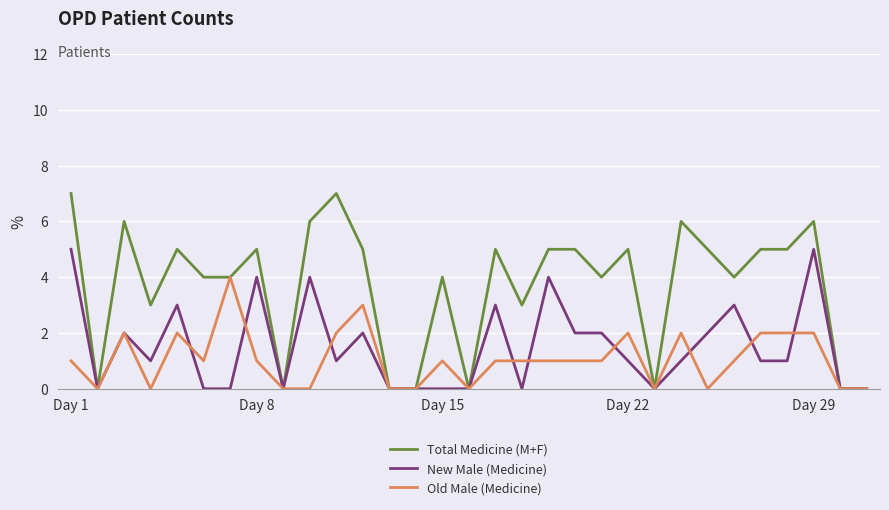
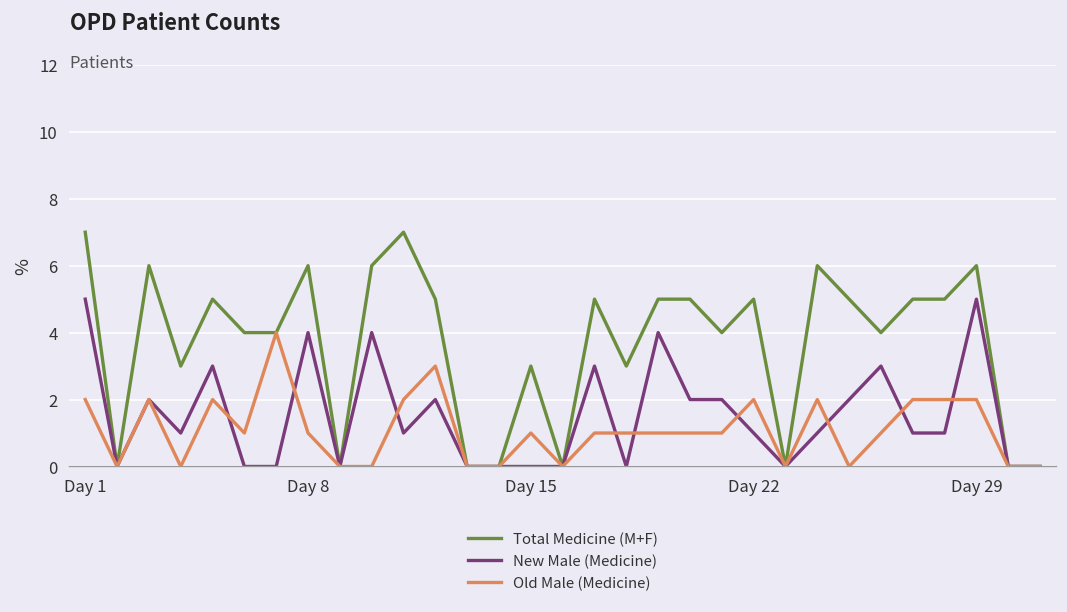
Old Male (Medicine), Day 1: 1 -> 2
Total Medicine (M+F), Day 8: 5 -> 6
Total Medicine (M+F), Day 15: 4 -> 3
